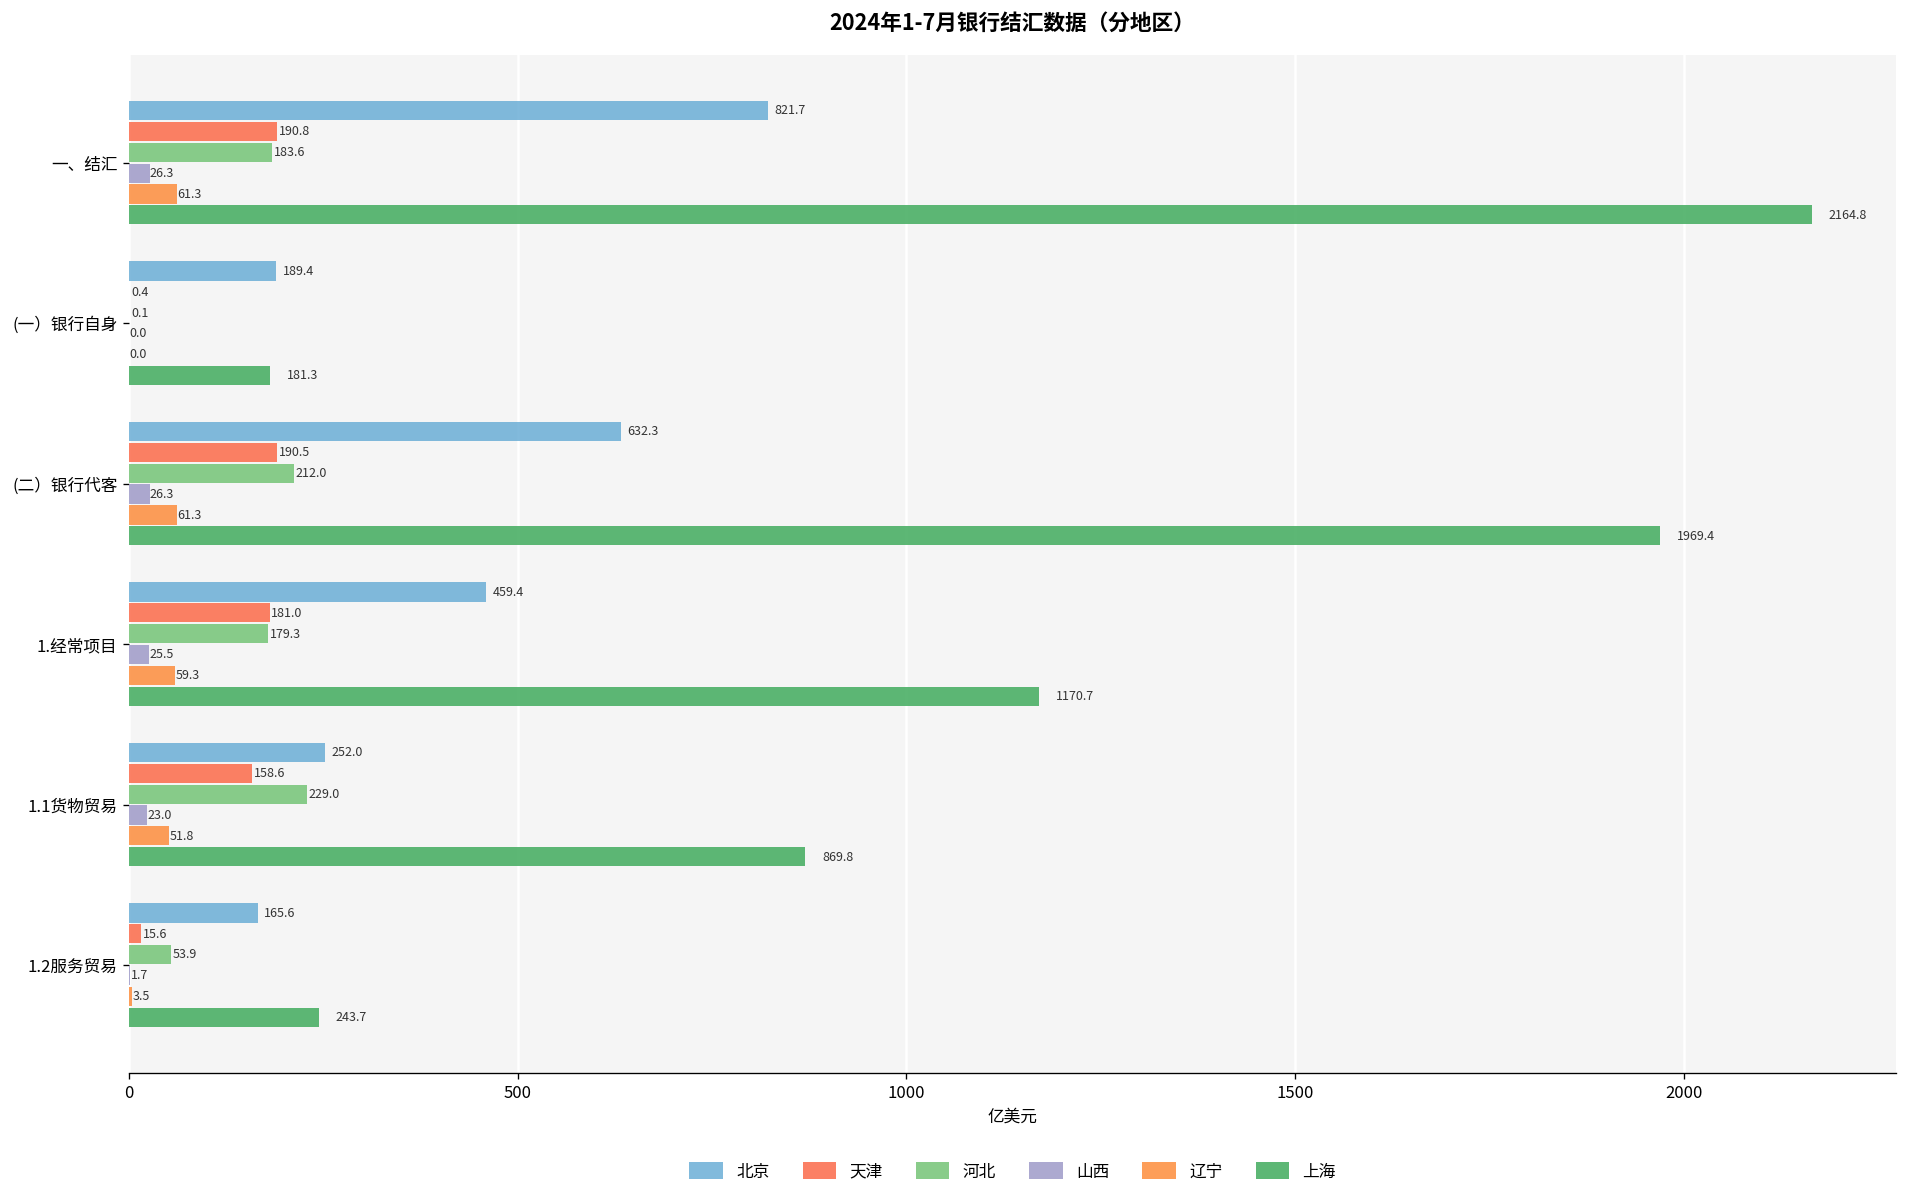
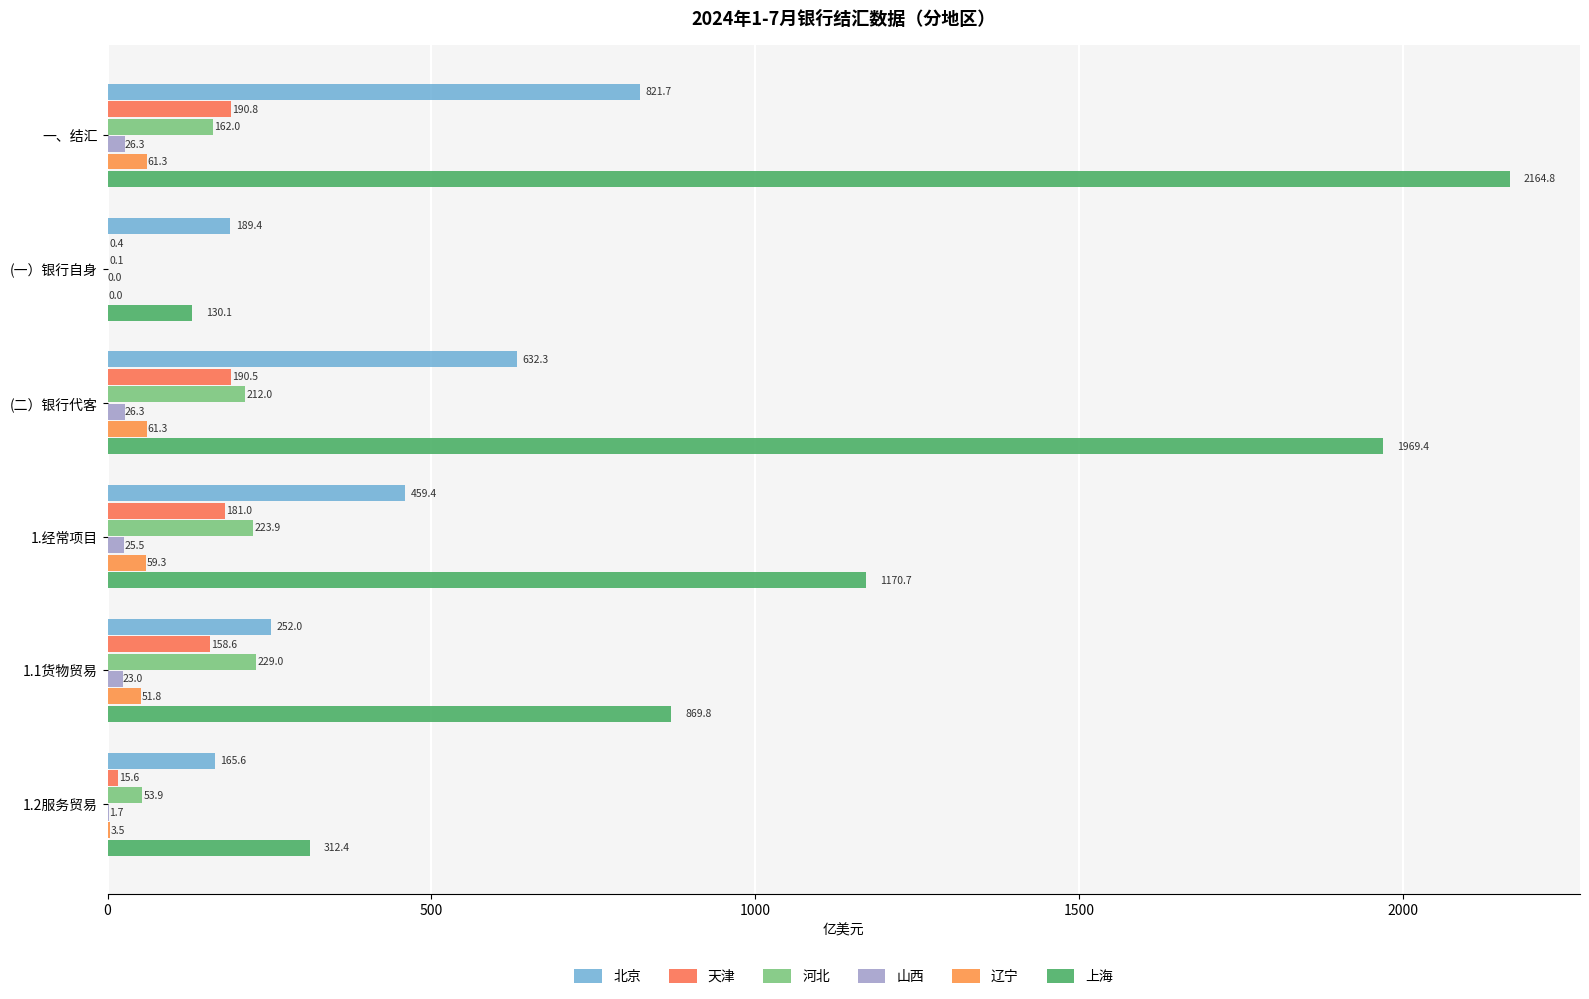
河北, 一、结汇: 183.6 -> 162.0
上海, (一）银行自身: 181.3 -> 130.1
河北, 1.经常项目: 179.3 -> 223.9
上海, 1.2服务贸易: 243.7 -> 312.4
